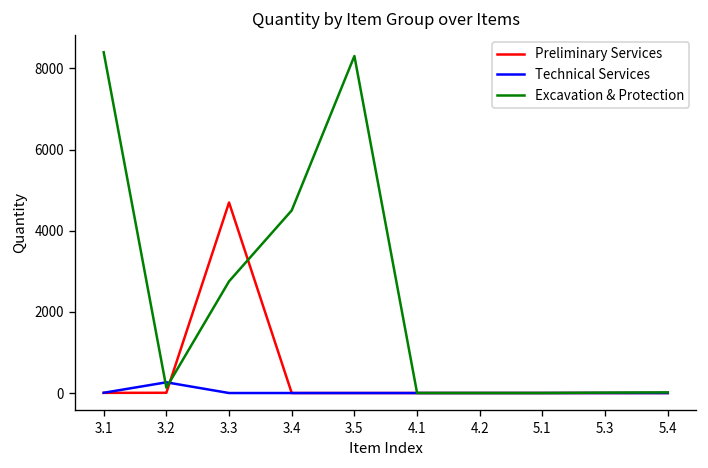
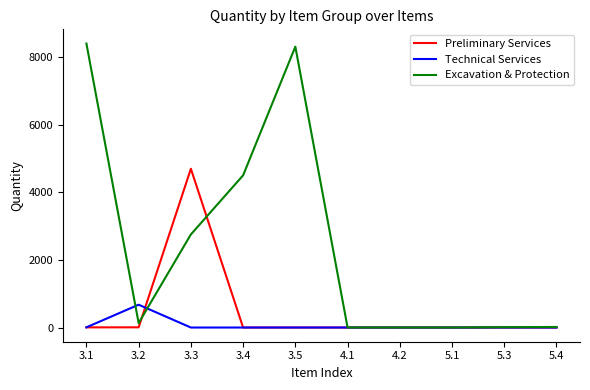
Technical Services, 3.2: 300 -> 700
